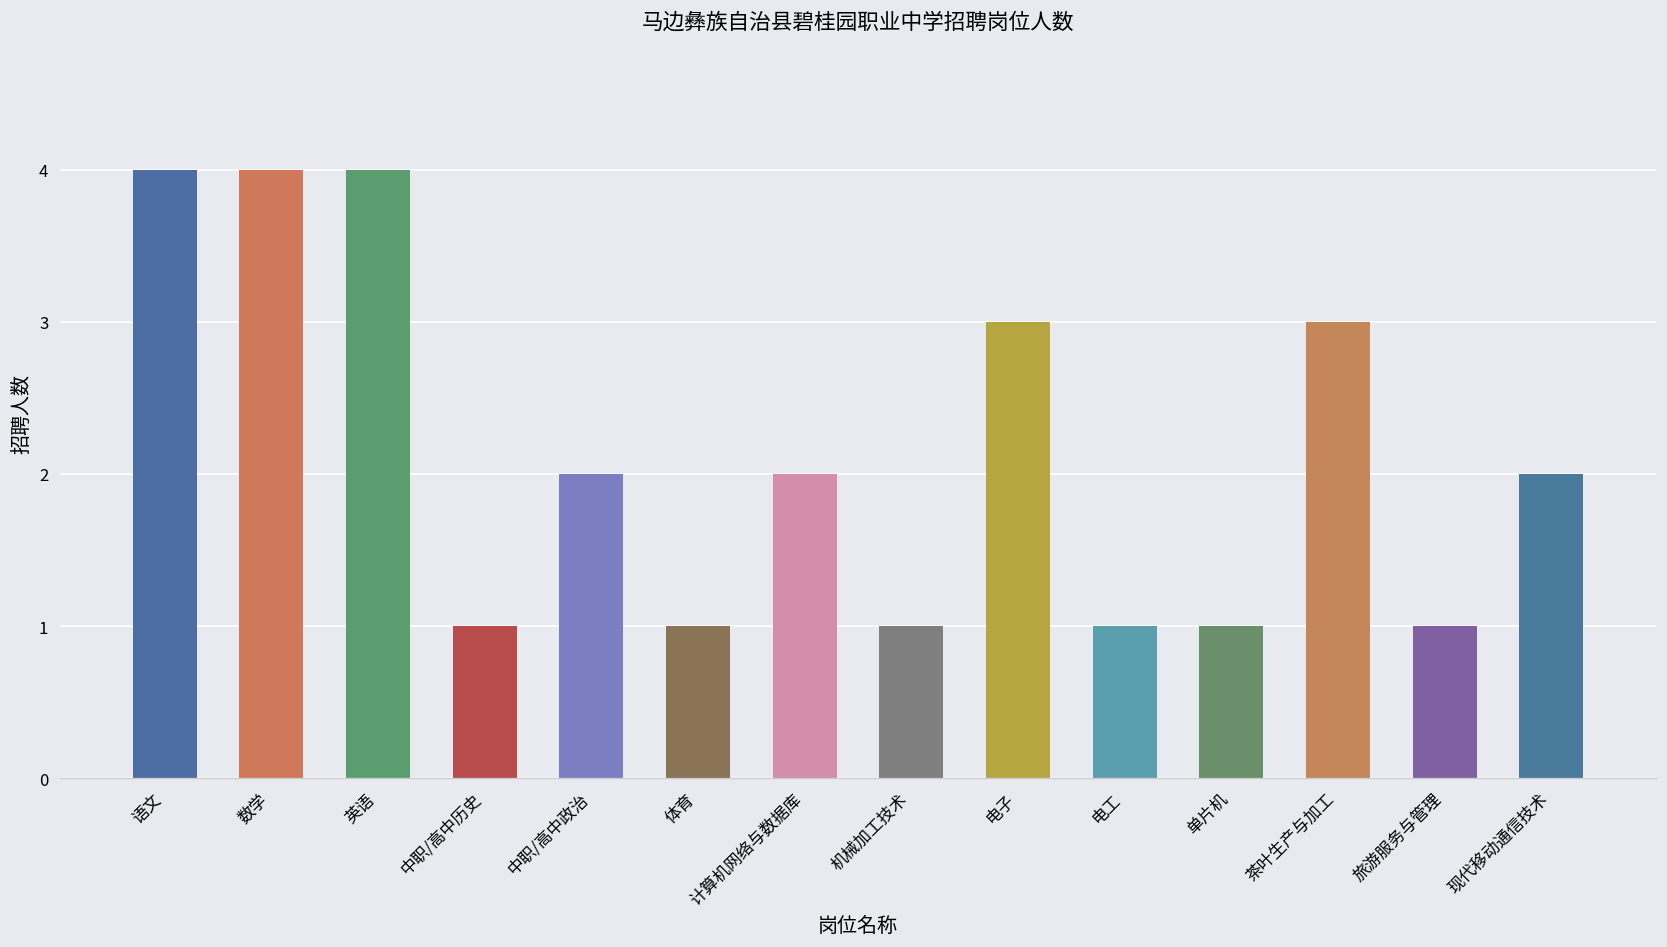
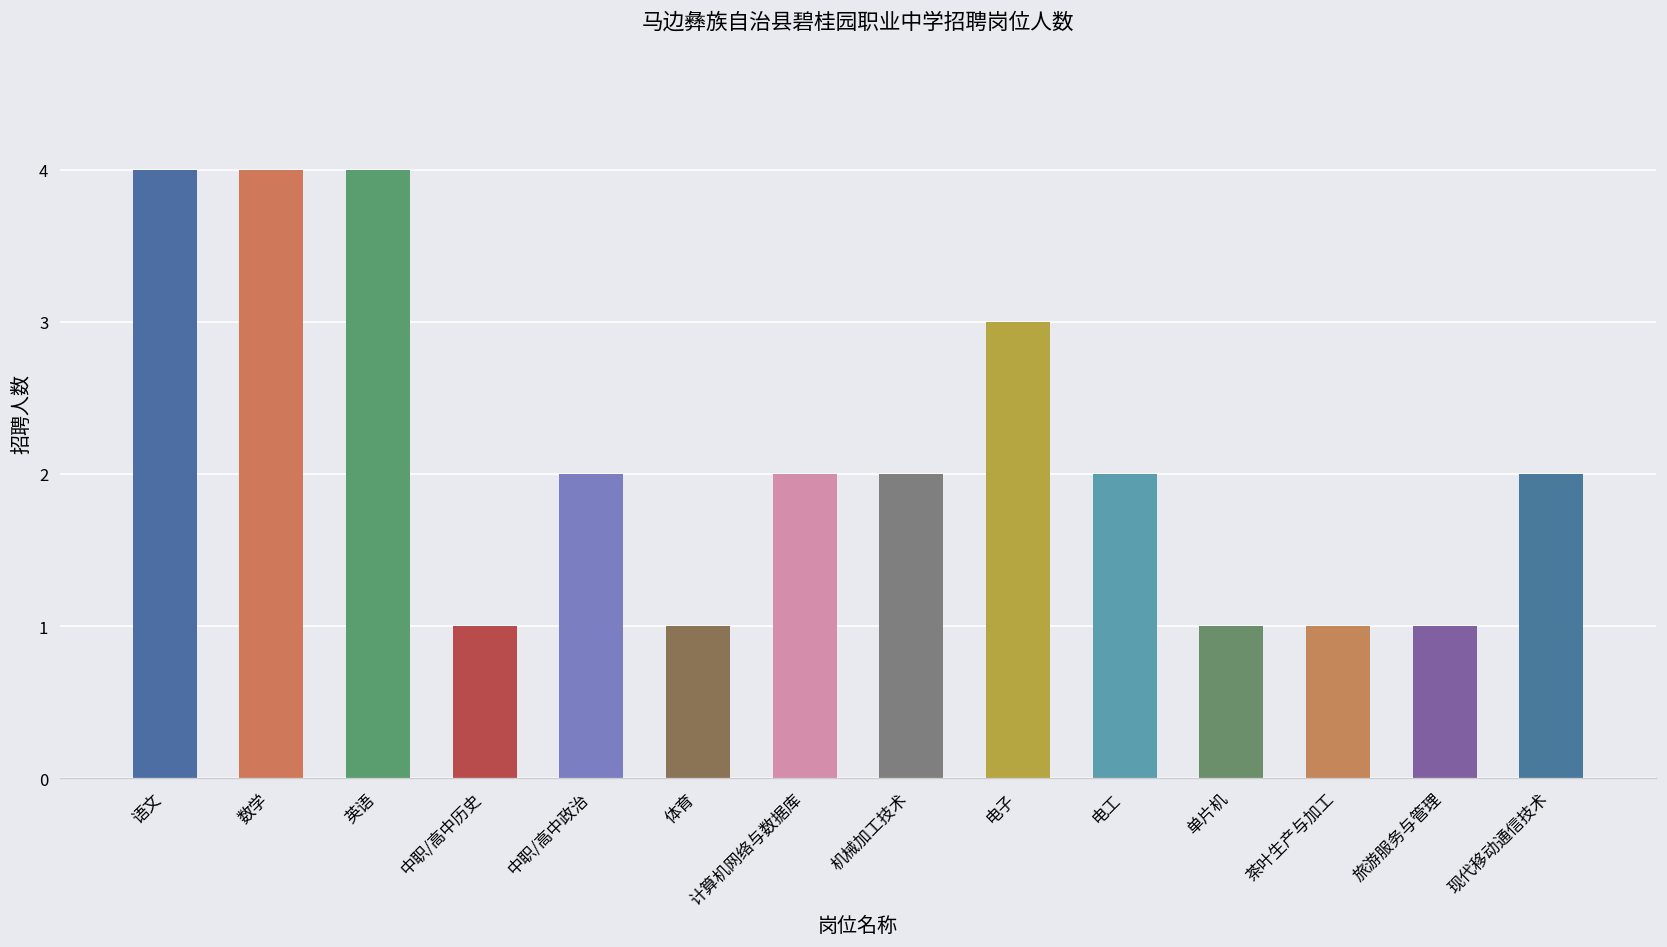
机械加工技术: 1 -> 2
电工: 1 -> 2
茶叶生产与加工: 3 -> 1
